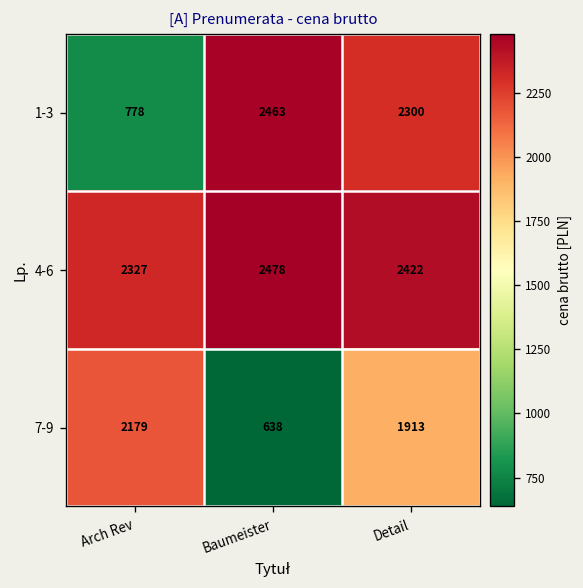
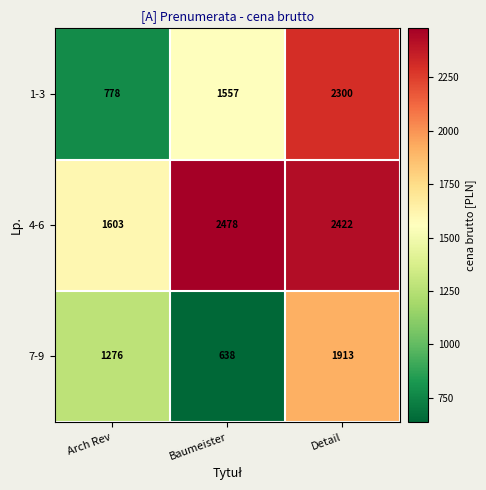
1-3, Baumeister: 2463 -> 1557
4-6, Arch Rev: 2327 -> 1603
7-9, Arch Rev: 2179 -> 1276
